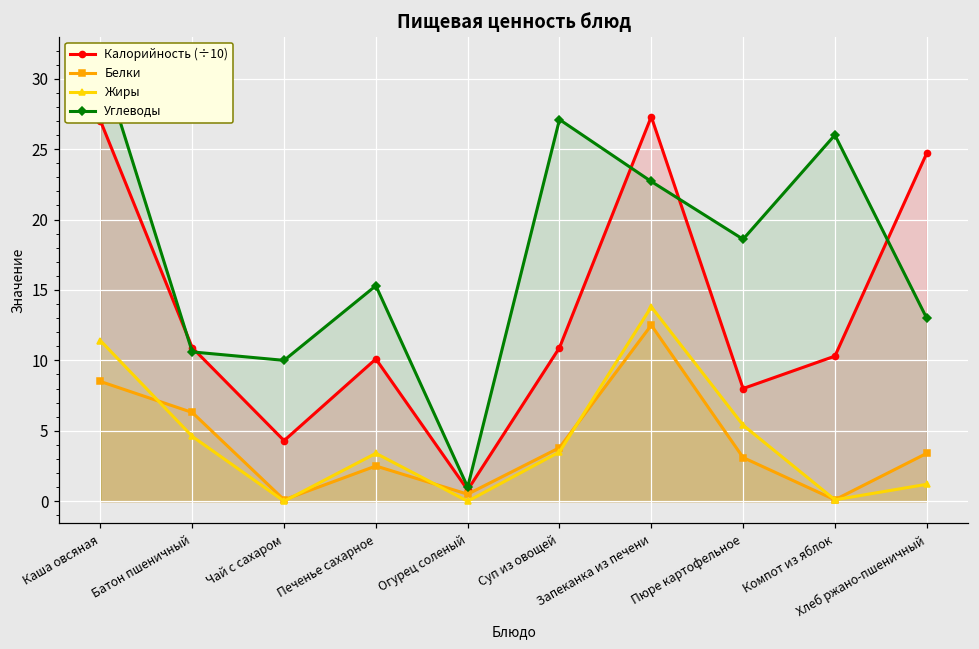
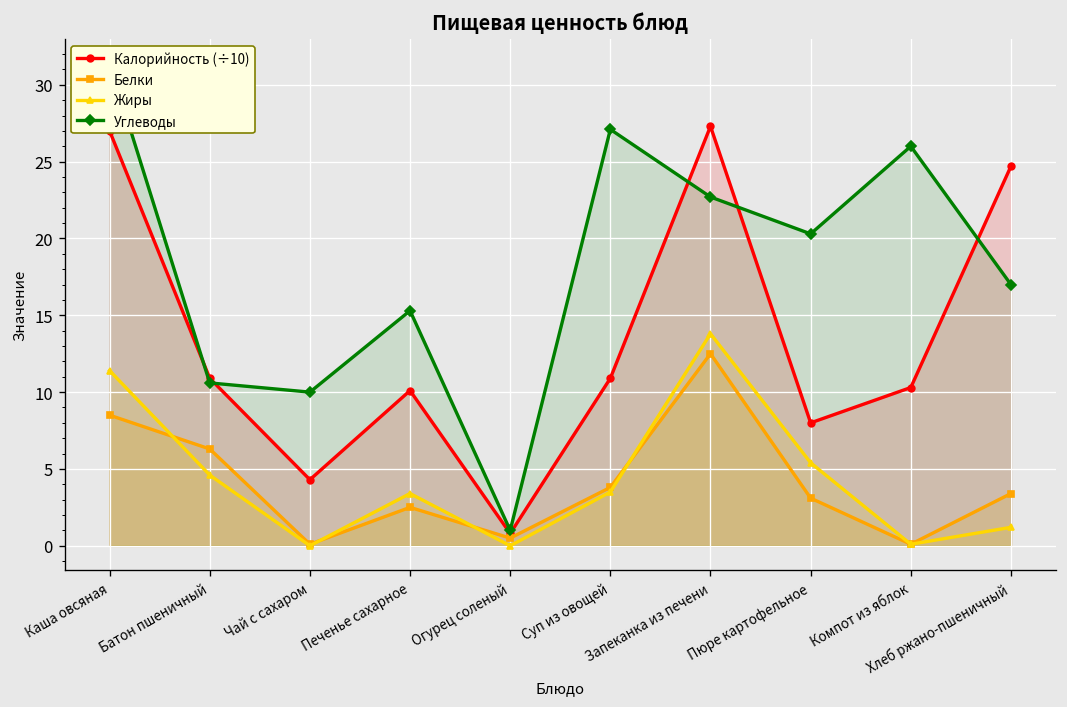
Углеводы, Пюре картофельное: 18.6 -> 20.3
Углеводы, Хлеб ржано-пшеничный: 13 -> 17
